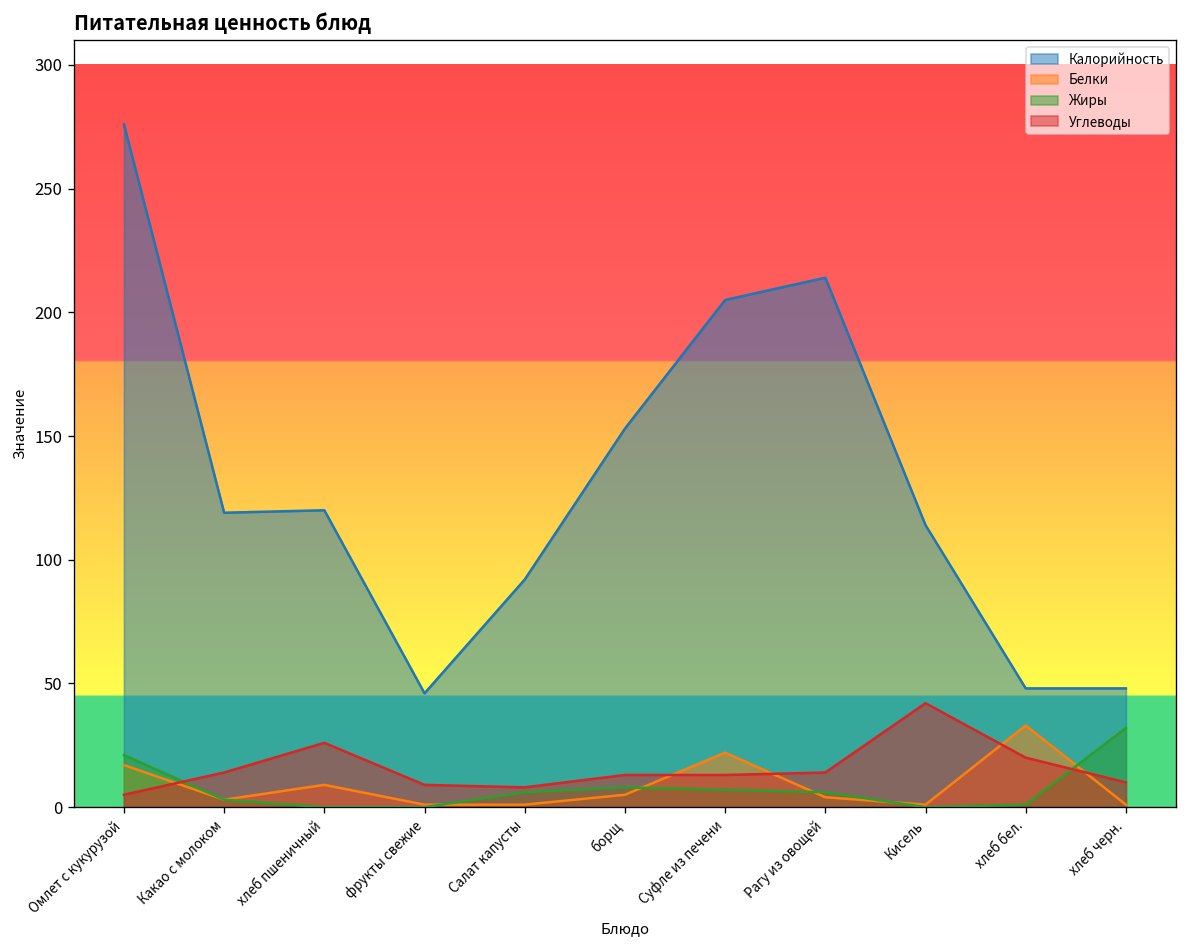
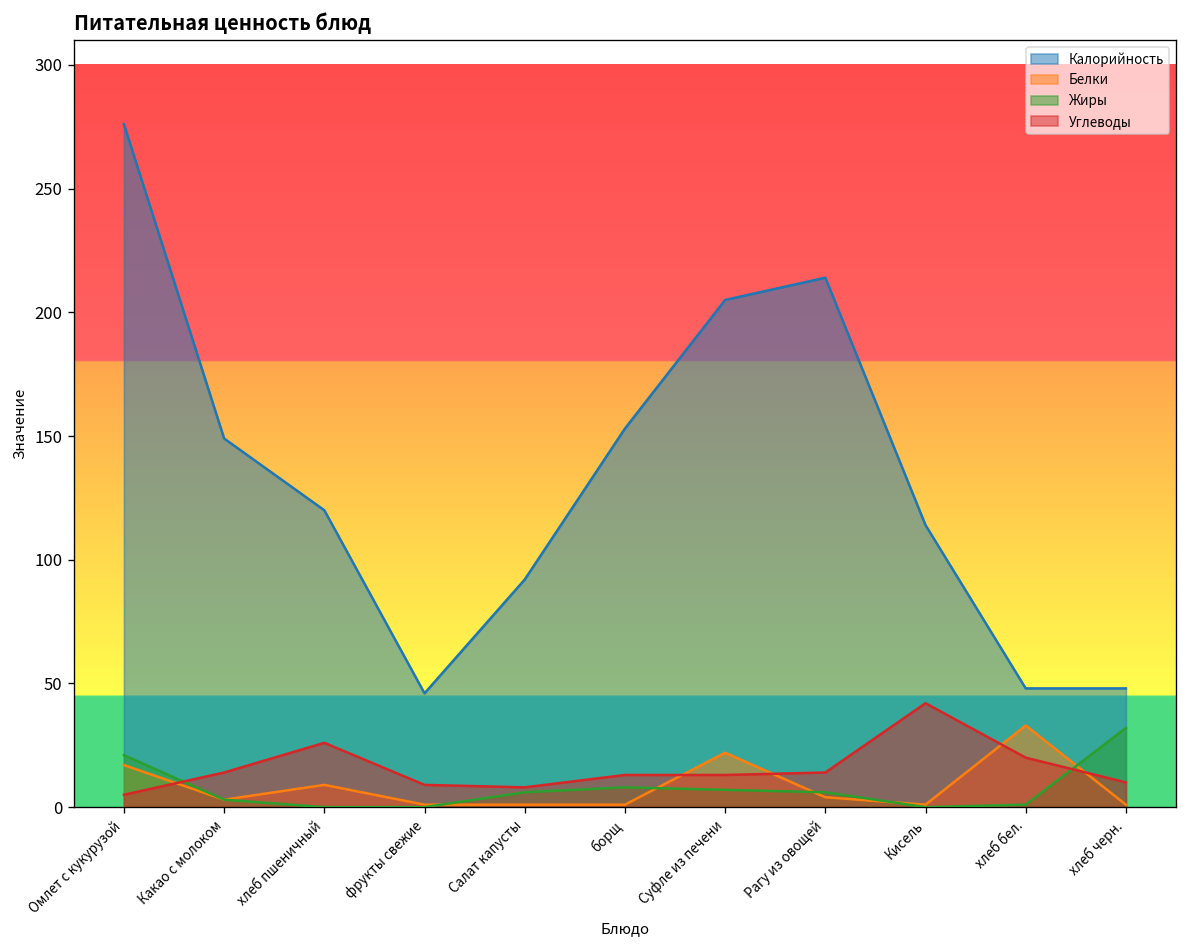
Калорийность, Какао с молоком: 119 -> 149
Белки, борщ: 5 -> 1
